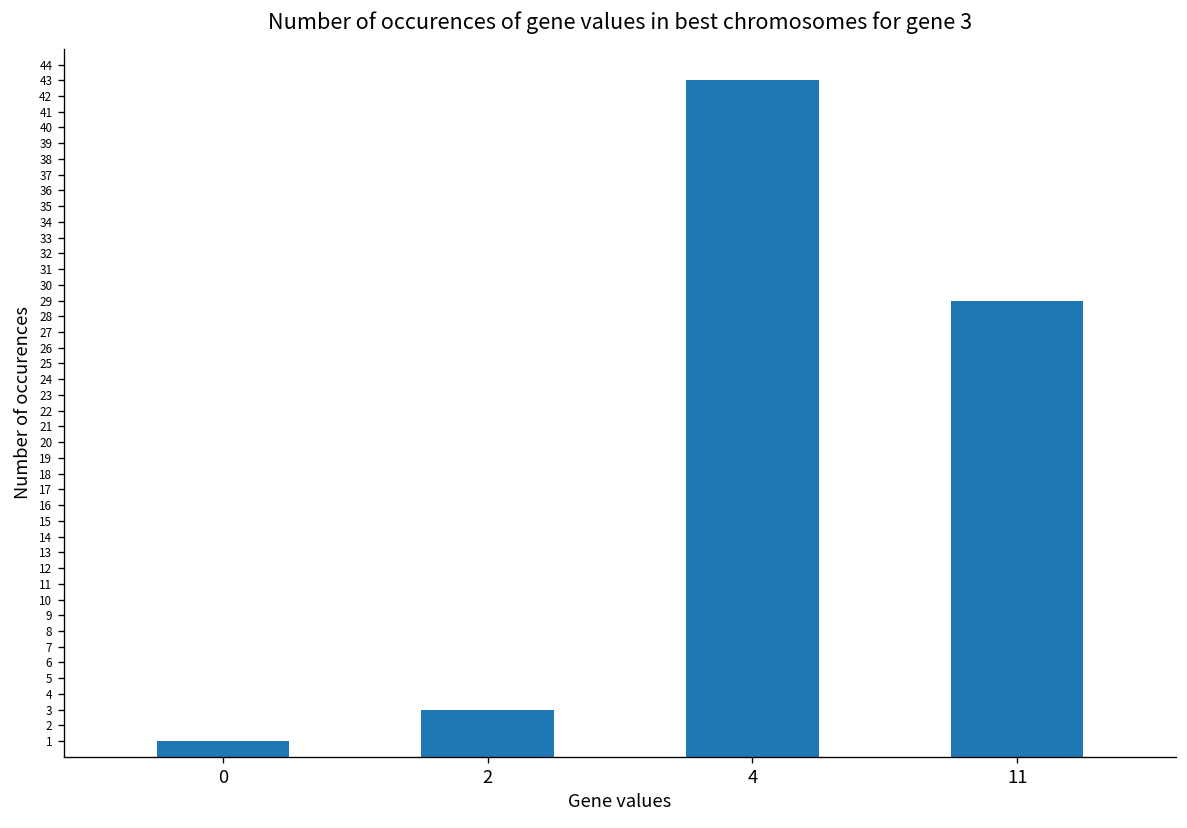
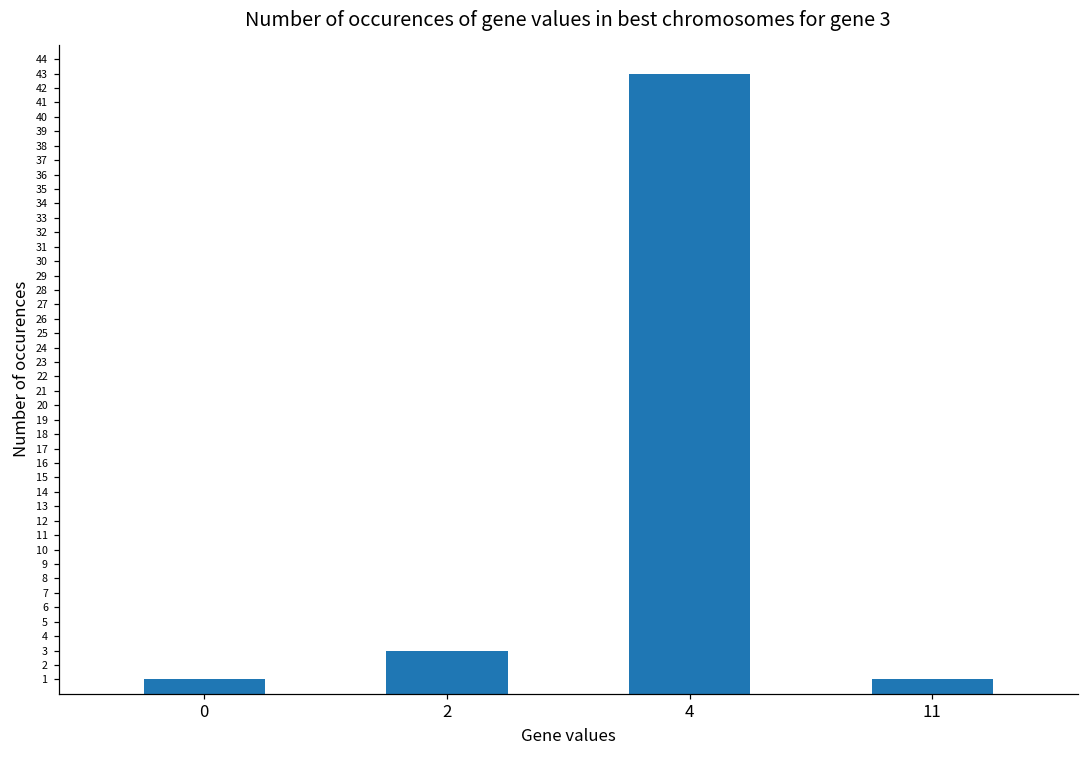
11: 29 -> 1
